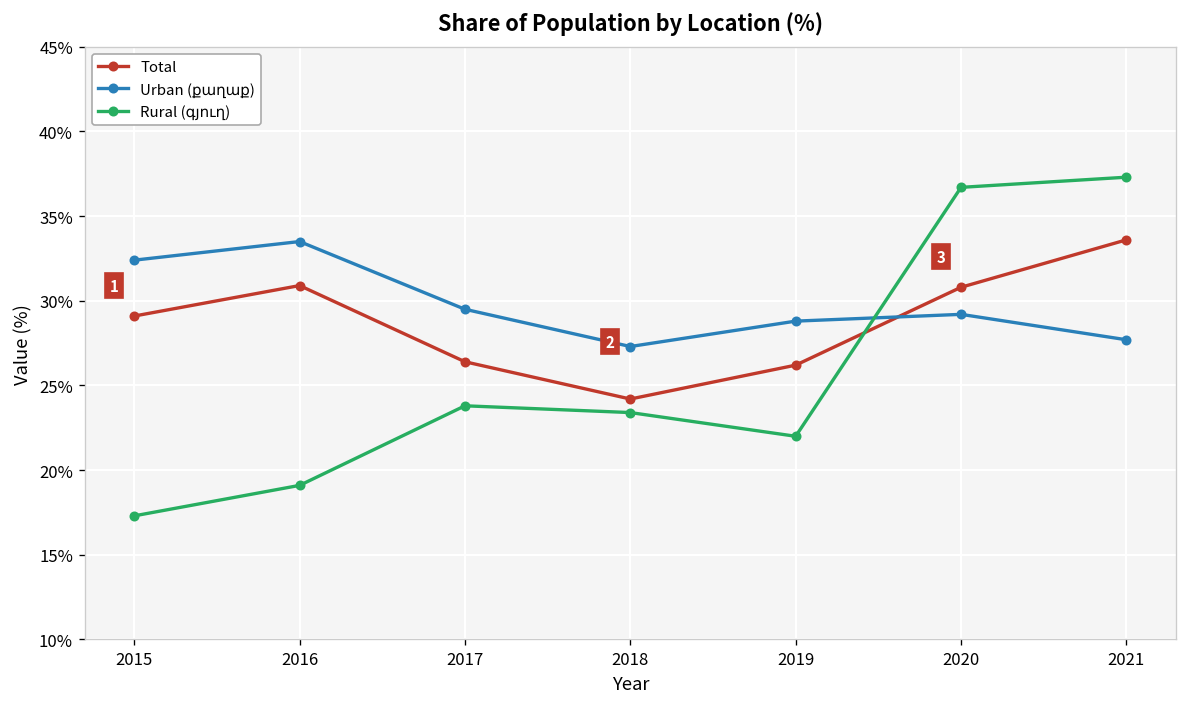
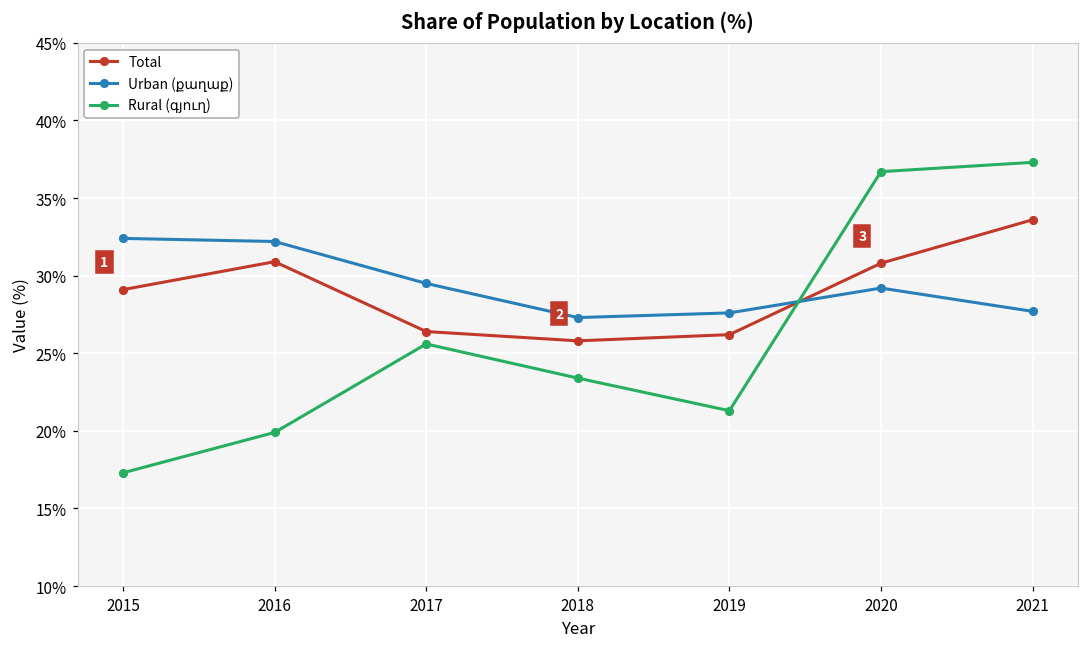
Urban (քաղաք), 2016: 33.5% -> 32.2%
Rural (գյուղ), 2016: 19.1% -> 19.9%
Rural (գյուղ), 2017: 23.8% -> 25.6%
Total, 2018: 24.2% -> 25.8%
Urban (քաղաք), 2019: 28.8% -> 27.6%
Rural (գյուղ), 2019: 22.0% -> 21.3%
